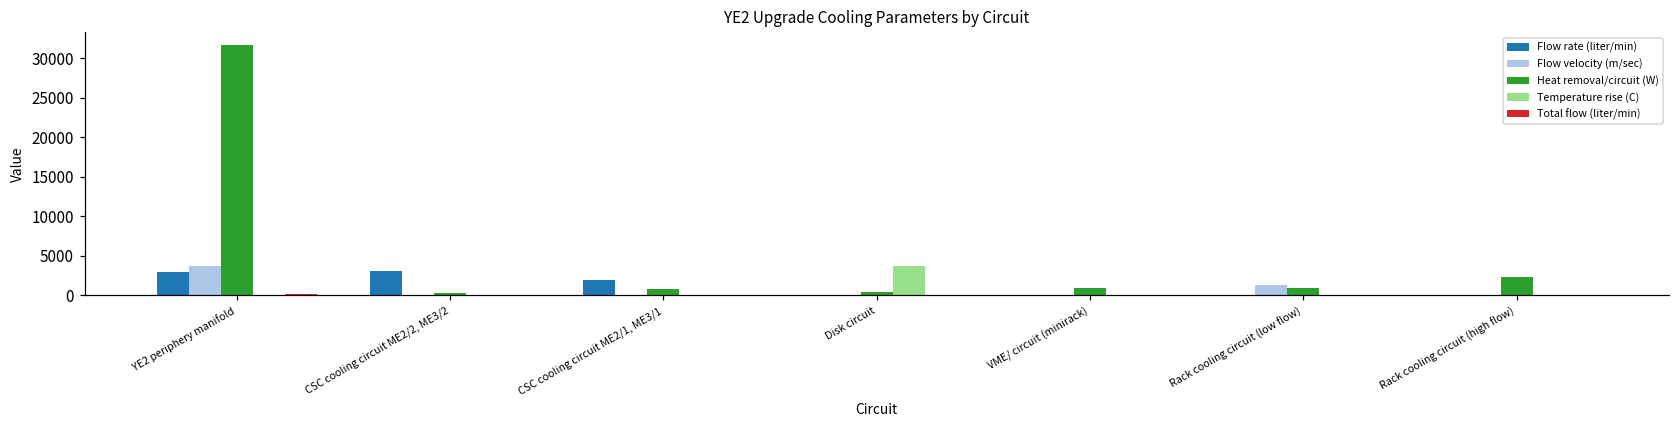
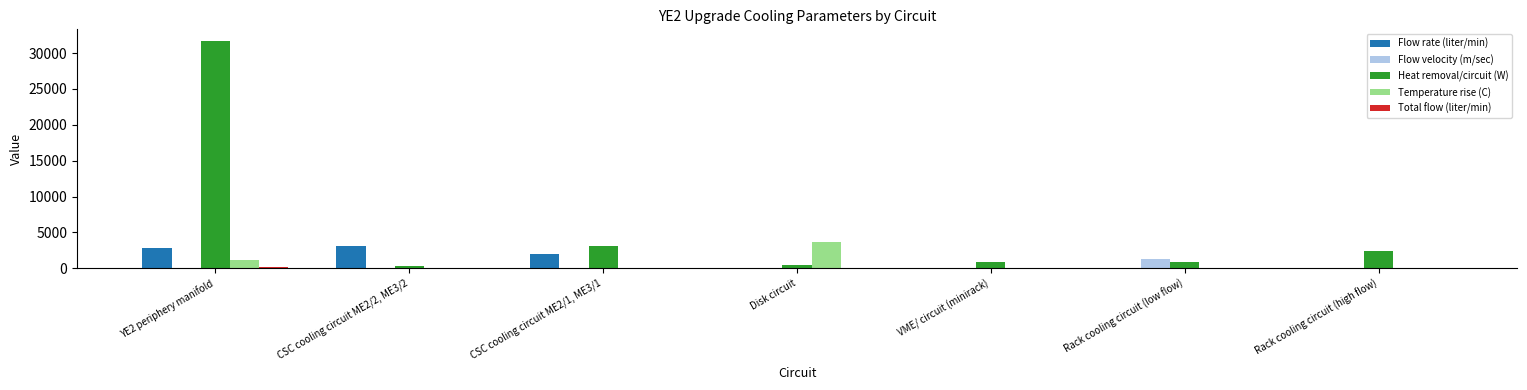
Flow velocity (m/sec), YE2 periphery manifold: 4000 -> 0
Temperature rise (C), YE2 periphery manifold: 0 -> 1000
Heat removal/circuit (W), CSC cooling circuit ME2/1, ME3/1: 1000 -> 3000
